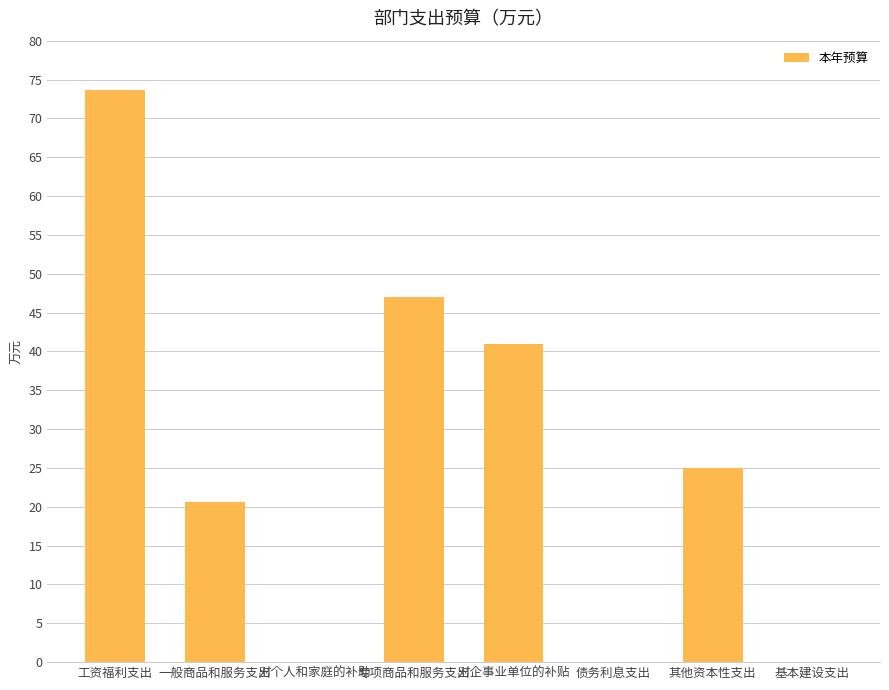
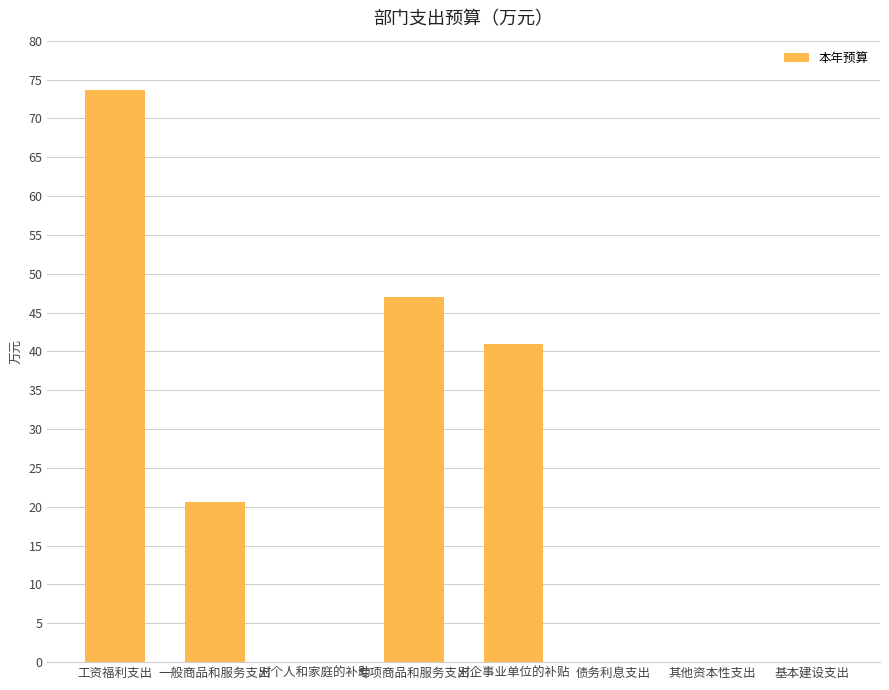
其他资本性支出: 25 -> 0
